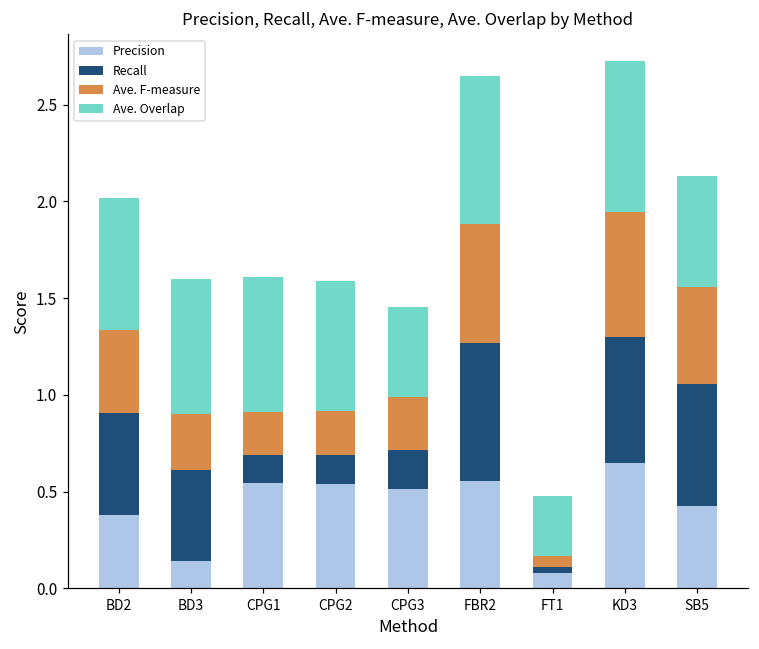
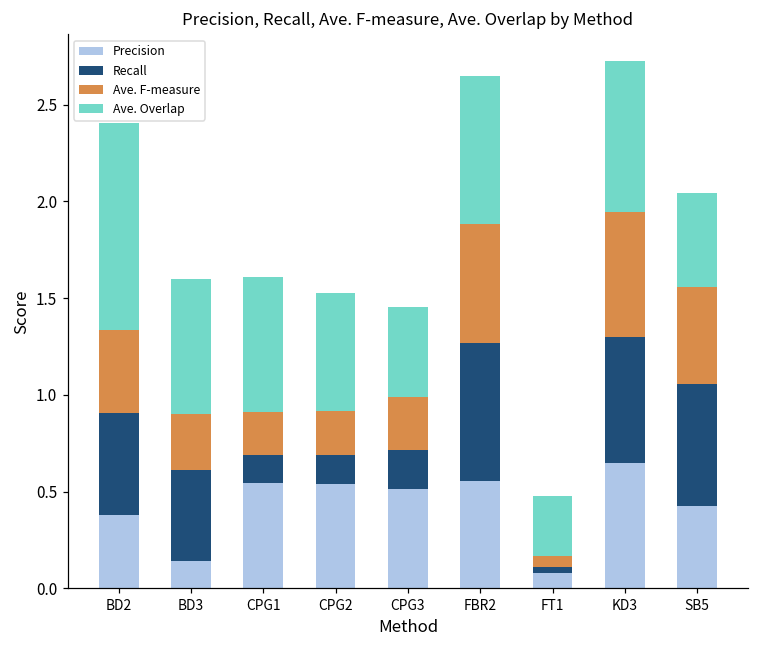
Ave. Overlap, BD2: 0.69 -> 1.07
Ave. Overlap, CPG2: 0.67 -> 0.61
Ave. Overlap, SB5: 0.57 -> 0.49
